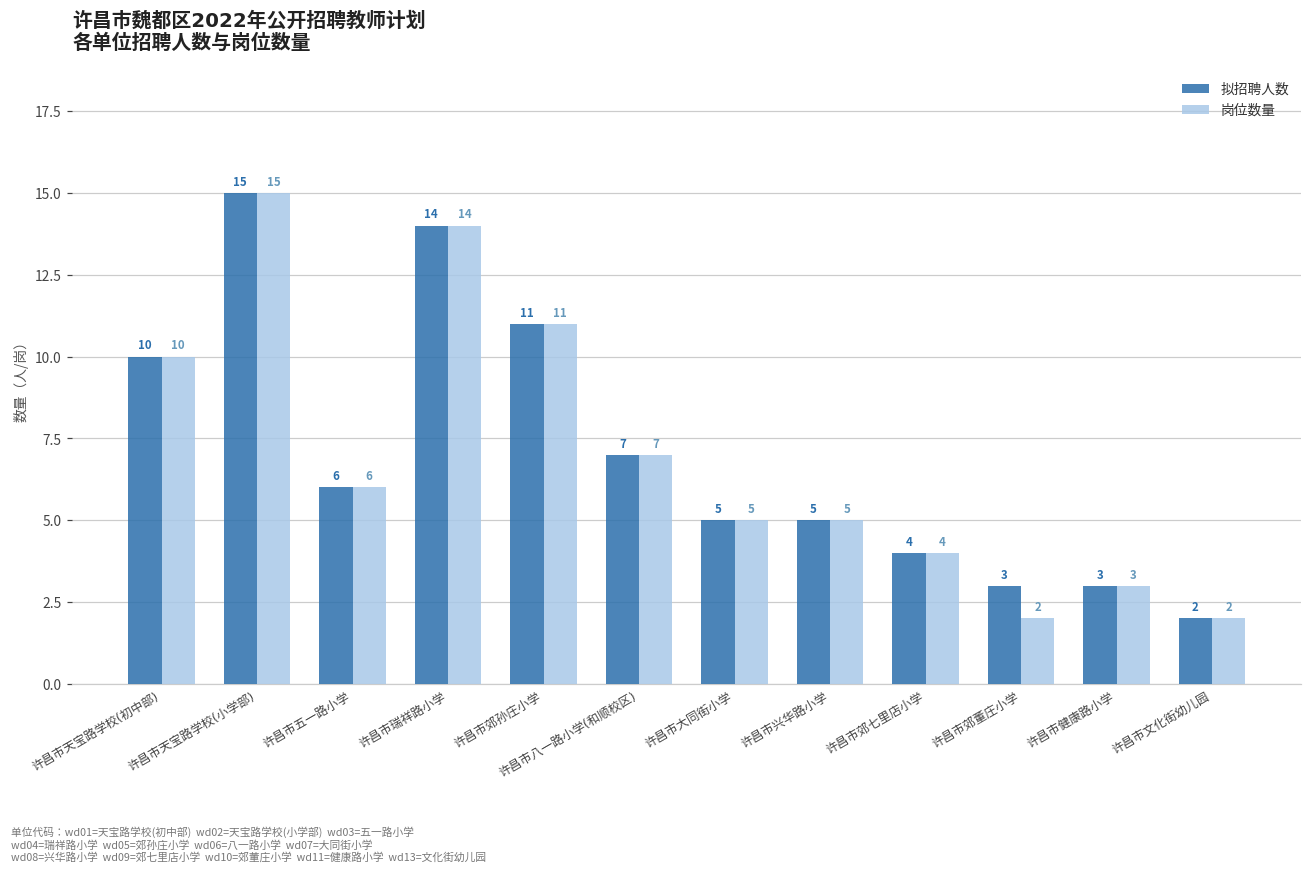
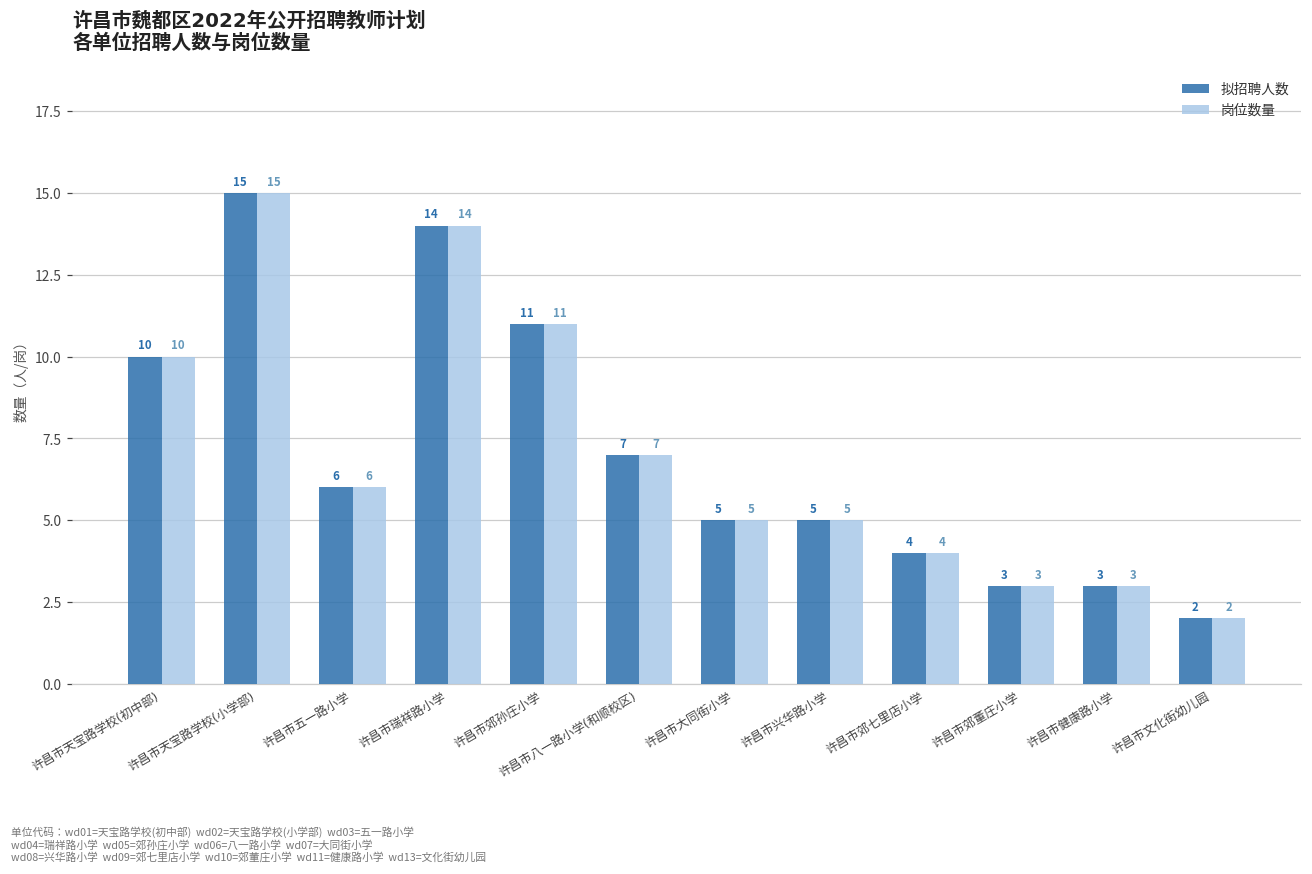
岗位数量, 许昌市郊董庄小学: 2 -> 3
